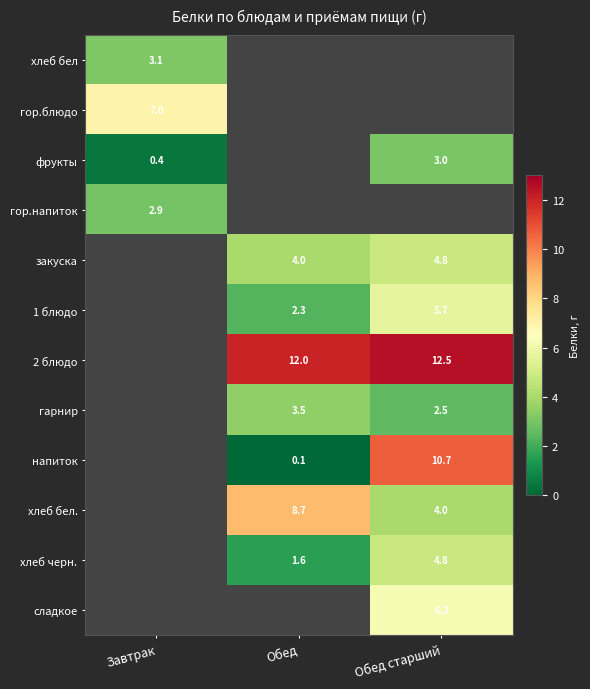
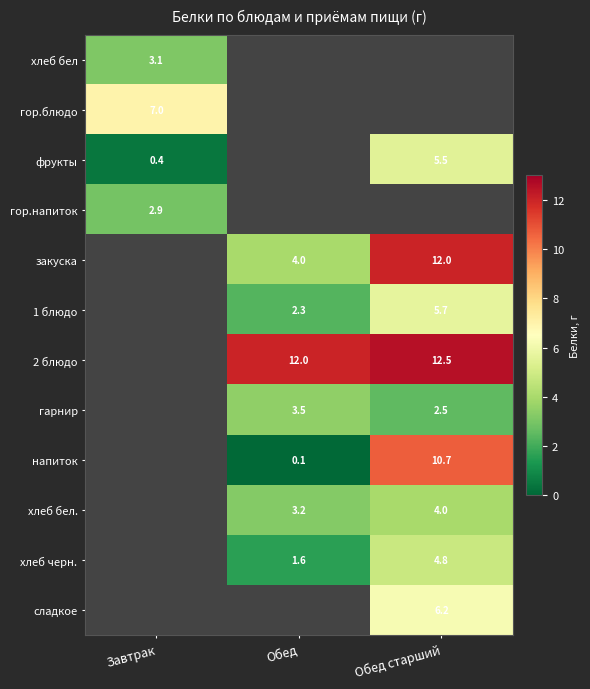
фрукты, Обед старший: 3.0 -> 5.5
закуска, Обед старший: 4.8 -> 12.0
хлеб бел., Обед: 8.7 -> 3.2
